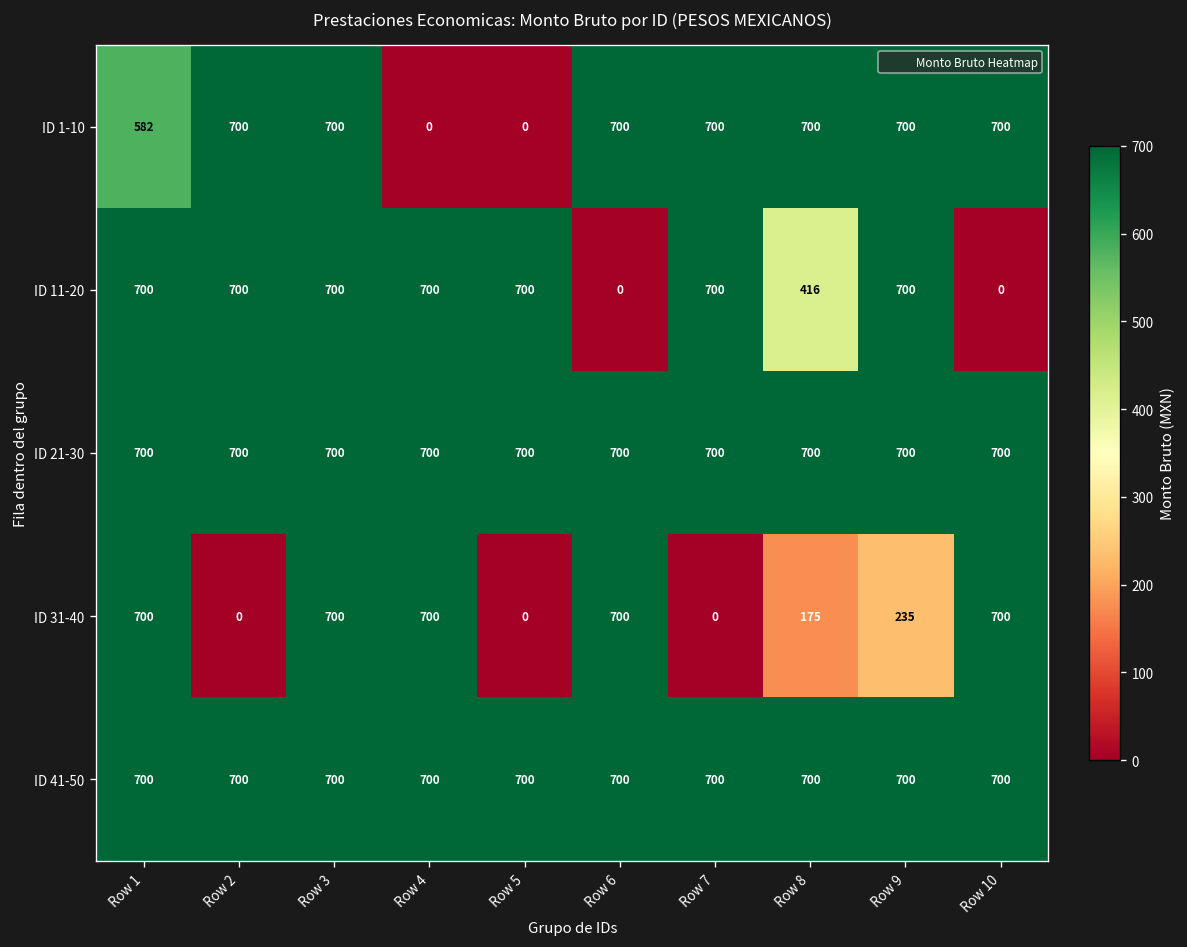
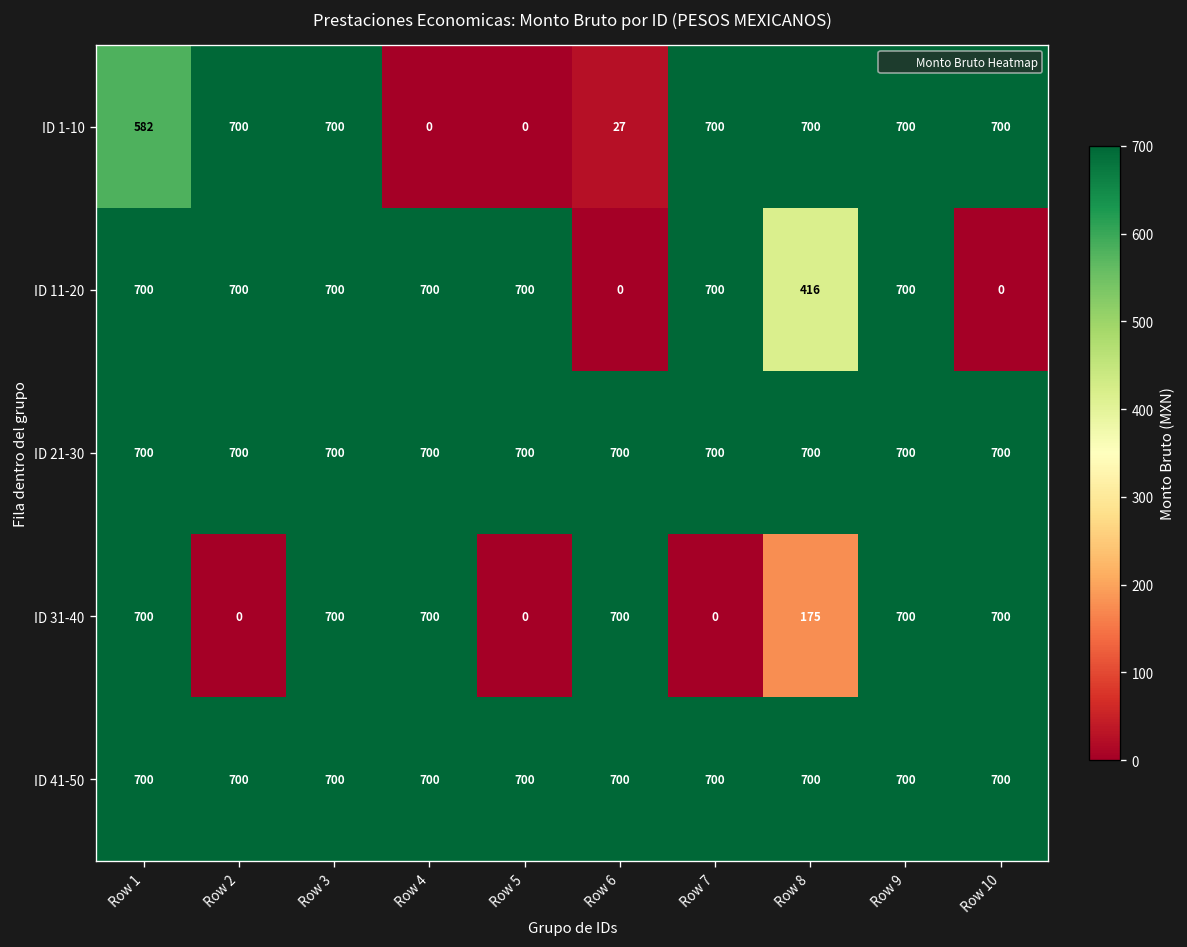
ID 1-10, Row 6: 700 -> 27
ID 31-40, Row 9: 235 -> 700
